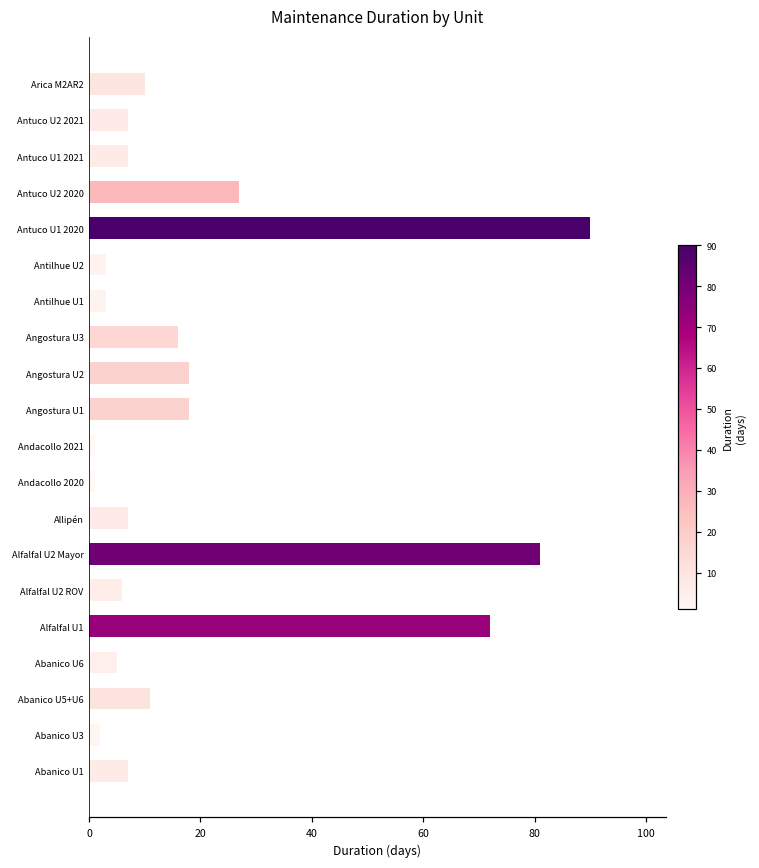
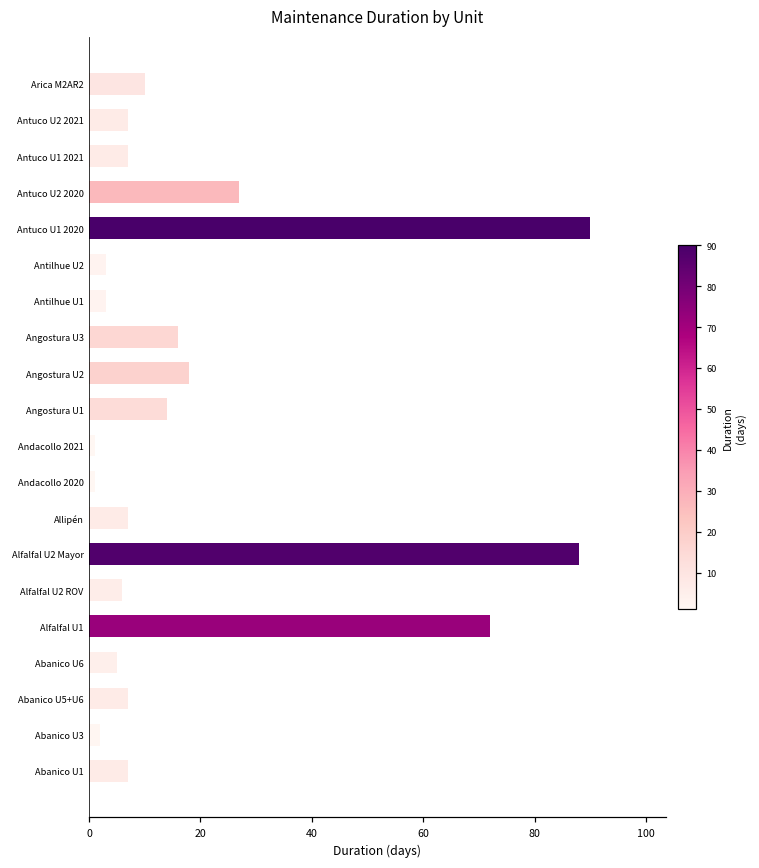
Angostura U1: 18 -> 14
Alfalfal U2 Mayor: 81 -> 88
Abanico U5+U6: 11 -> 7
